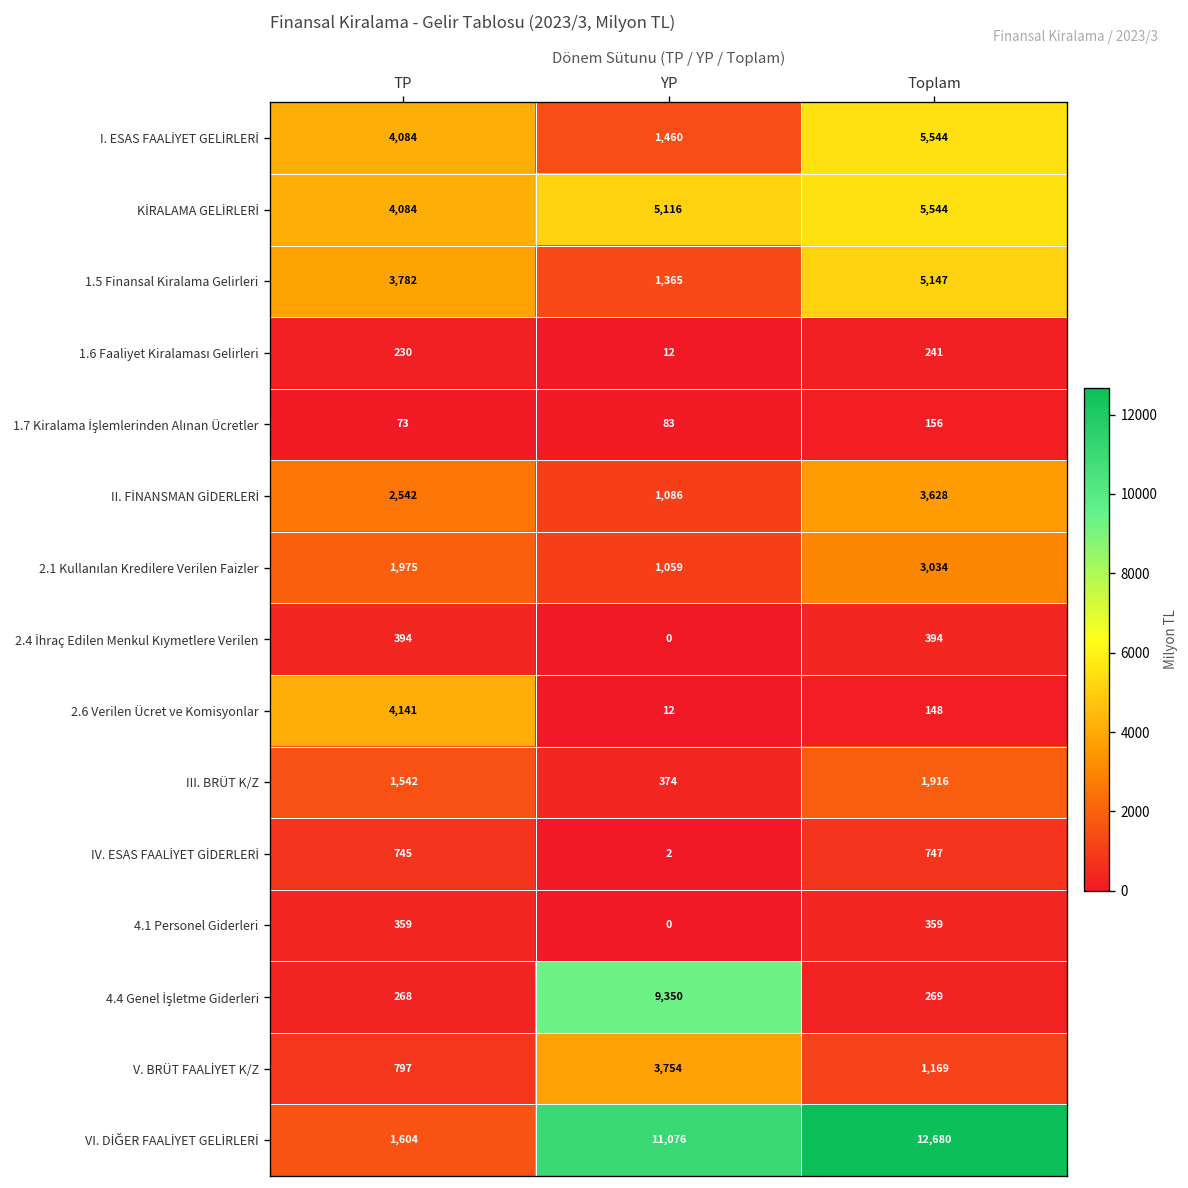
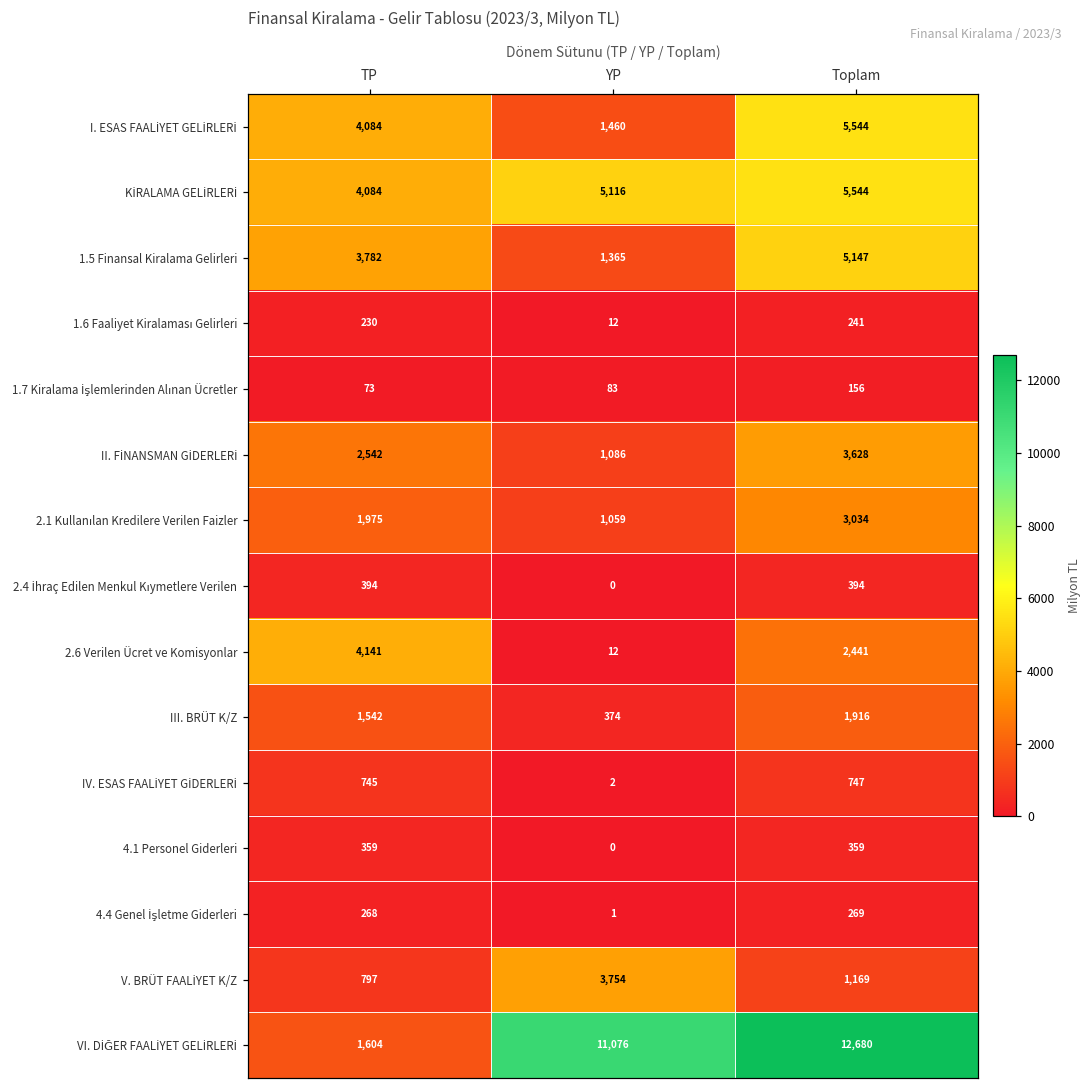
2.6 Verilen Ücret ve Komisyonlar, Toplam: 148 -> 2,441
4.4 Genel İşletme Giderleri, YP: 9,350 -> 1
